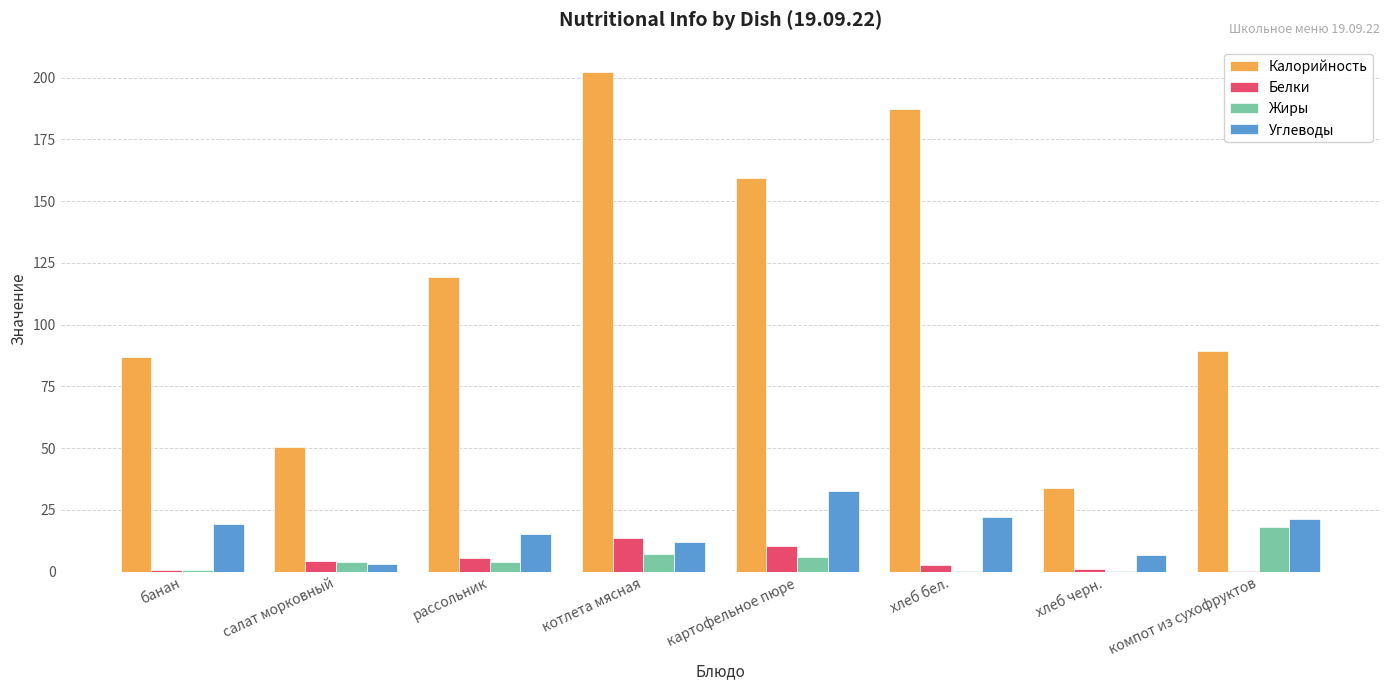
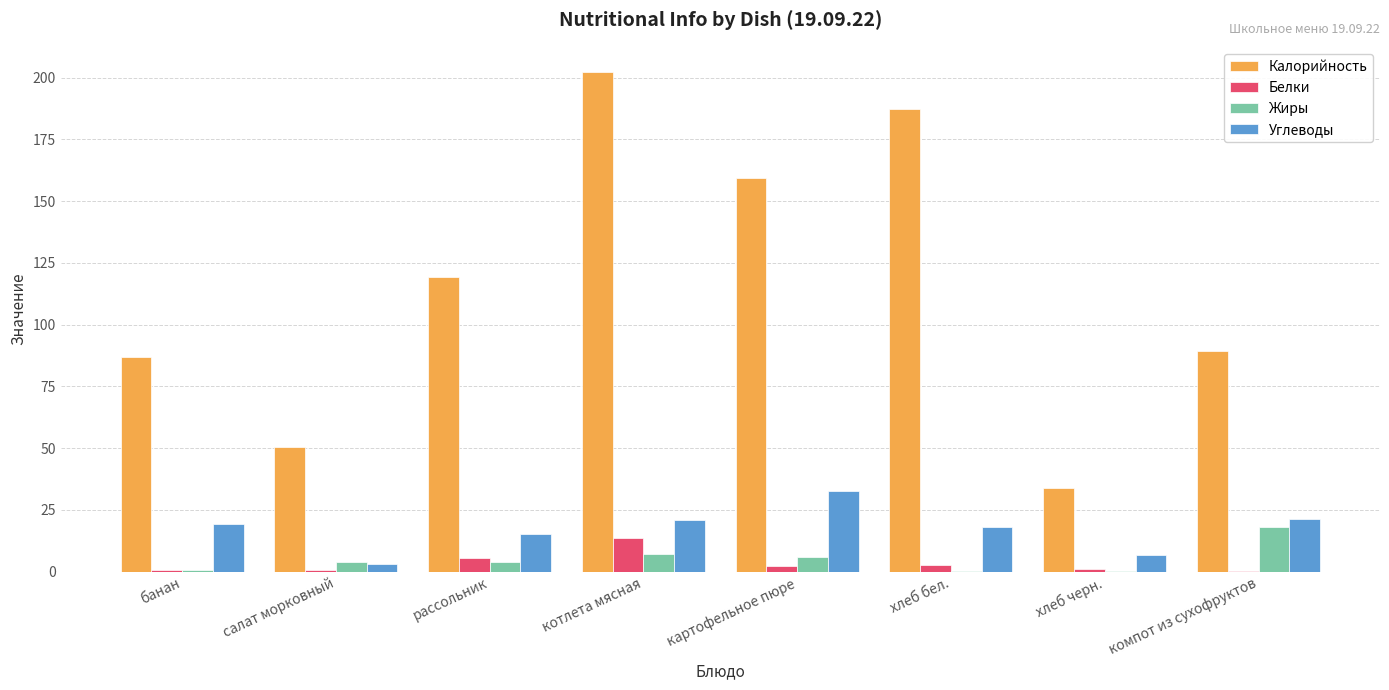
Белки, салат морковный: 4 -> 1
Углеводы, котлета мясная: 12 -> 21
Белки, картофельное пюре: 10 -> 2
Углеводы, хлеб бел.: 22 -> 18
